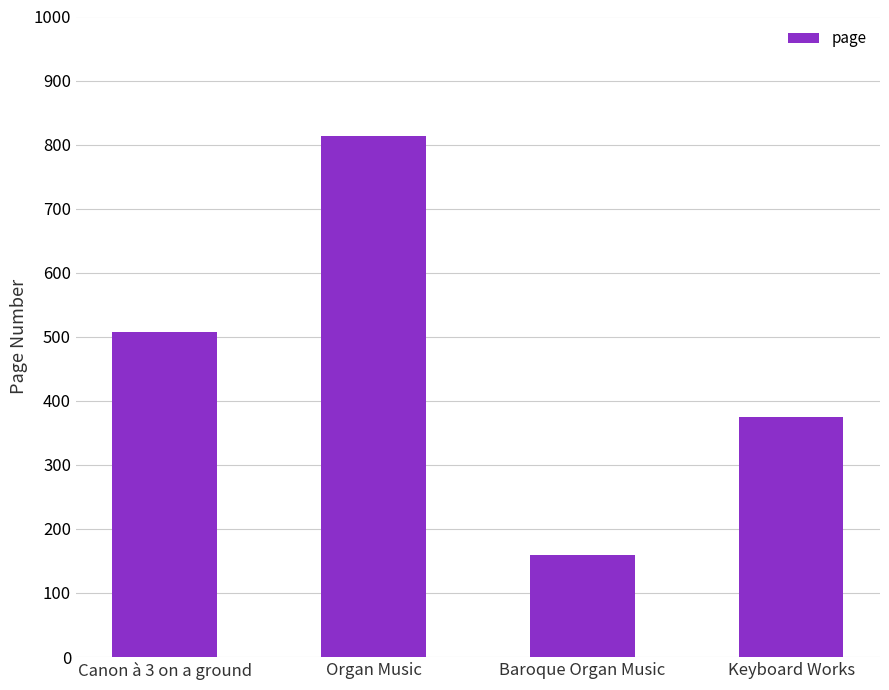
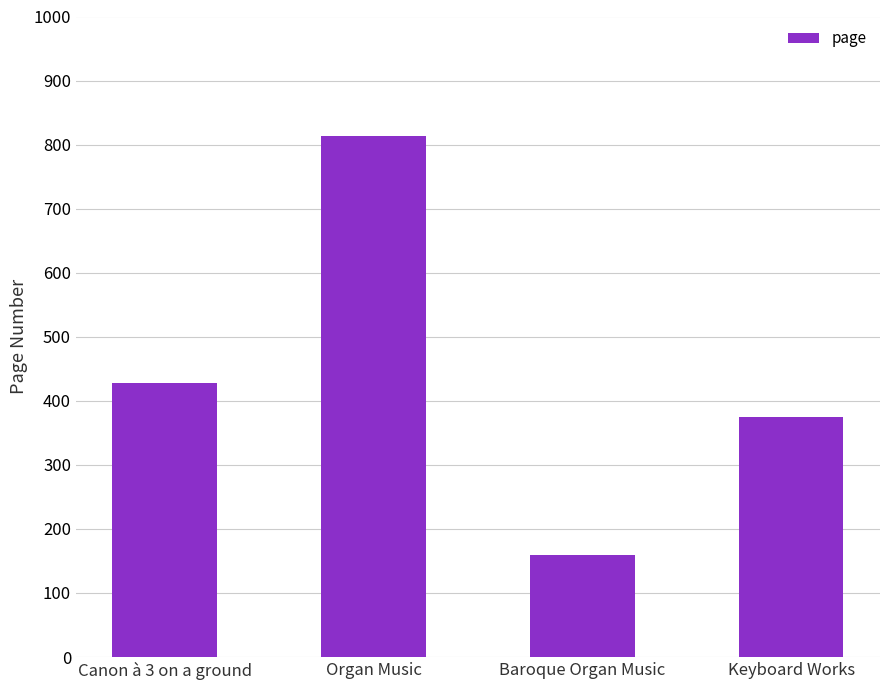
Canon à 3 on a ground: 510 -> 430
